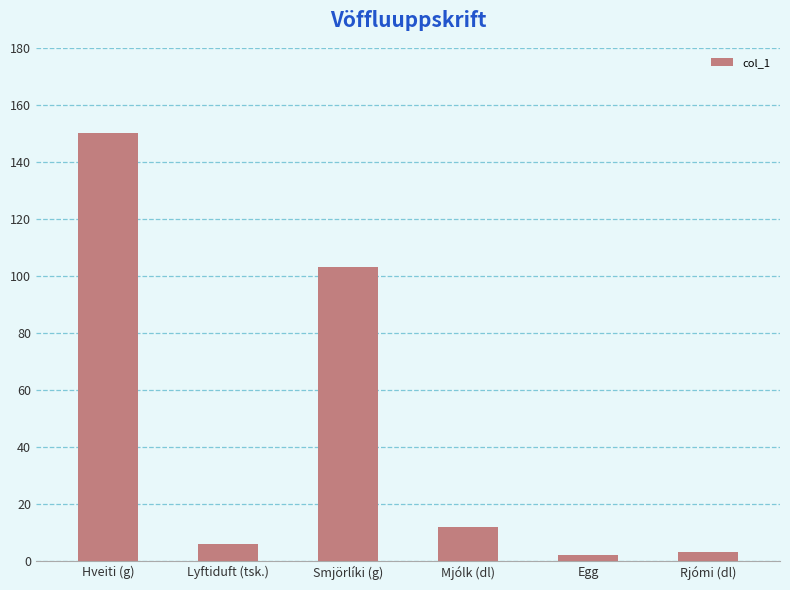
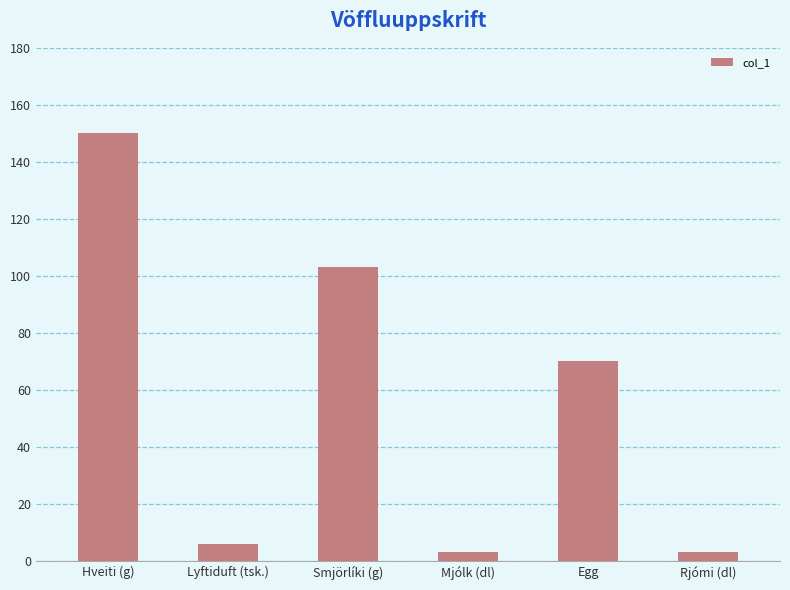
Mjólk (dl): 12 -> 3
Egg: 2 -> 70
